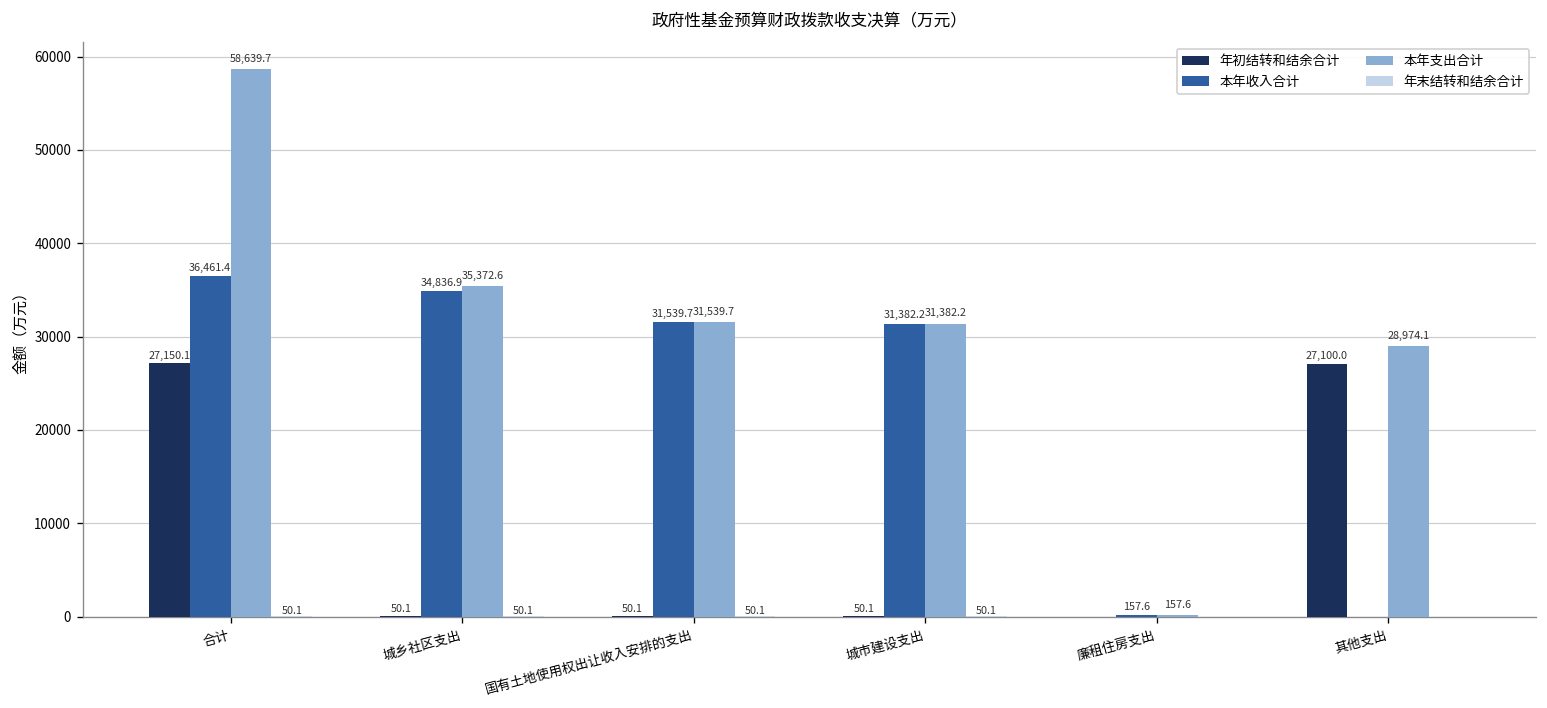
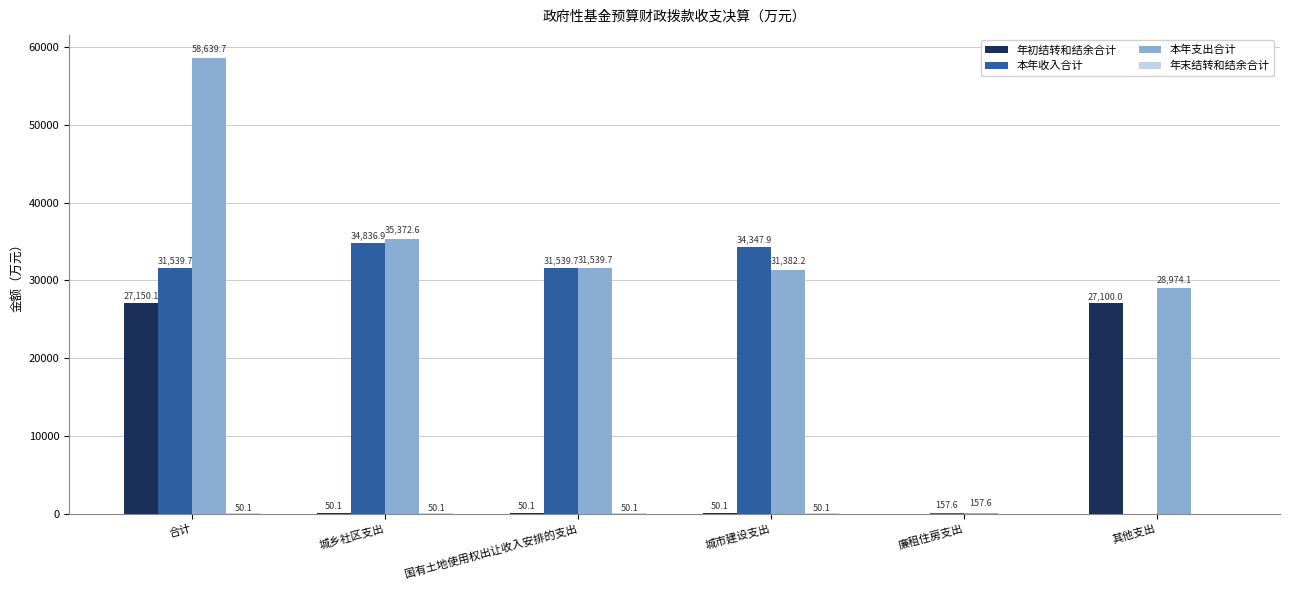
本年收入合计, 合计: 36,461.4 -> 31,539.7
本年收入合计, 城市建设支出: 31,382.2 -> 34,347.9
